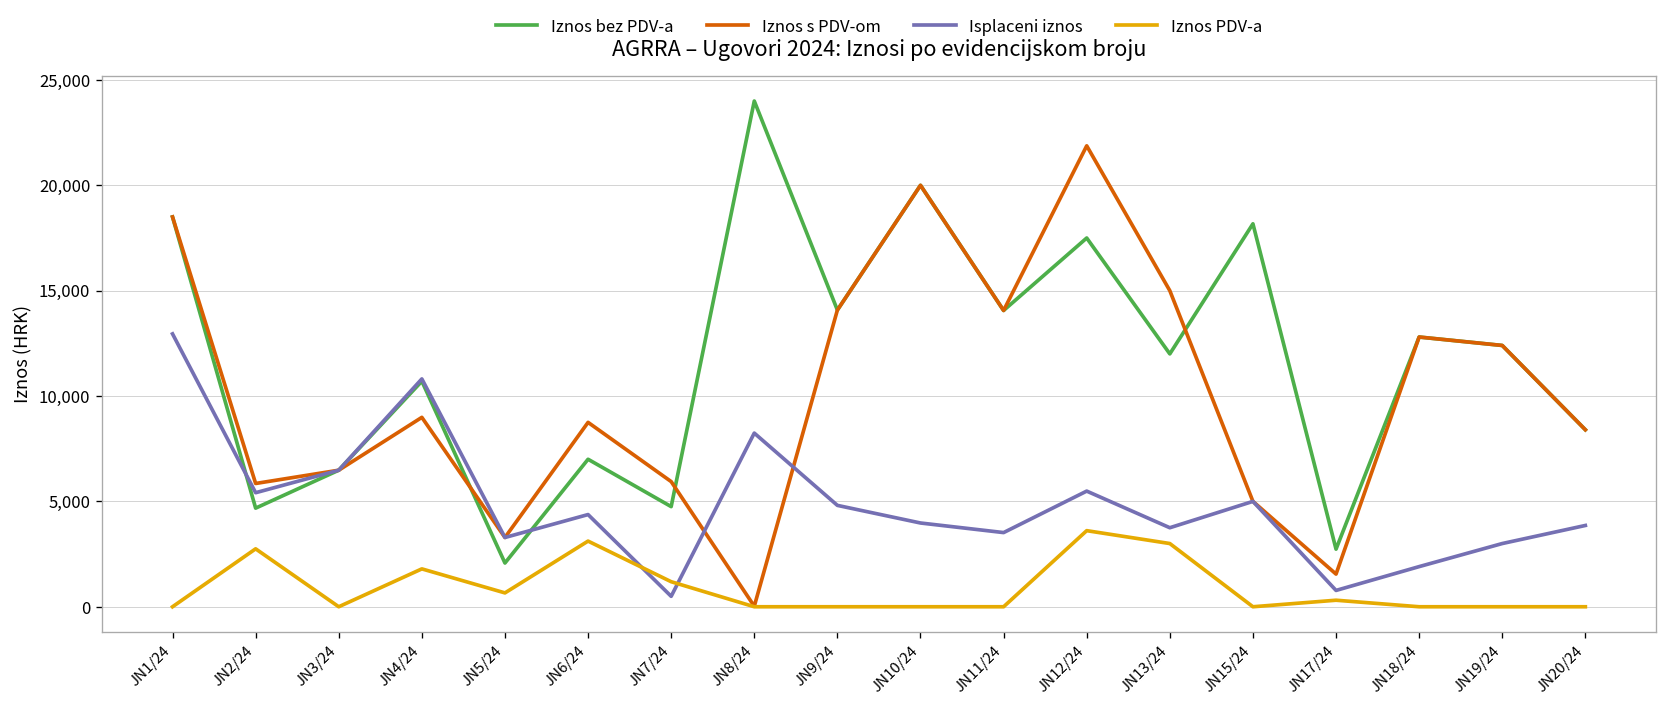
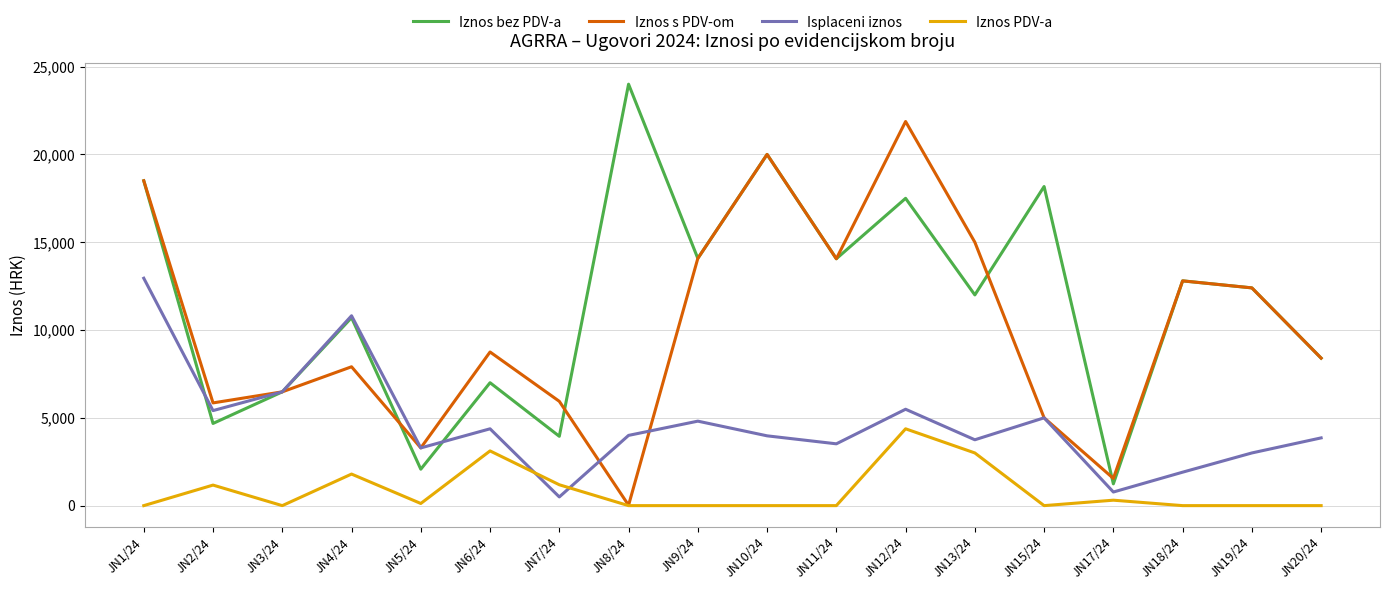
Iznos PDV-a, JN2/24: 2,700 -> 1,200
Iznos s PDV-om, JN4/24: 9,000 -> 7,900
Iznos PDV-a, JN5/24: 700 -> 100
Iznos bez PDV-a, JN7/24: 4,800 -> 3,900
Isplaceni iznos, JN8/24: 8,200 -> 4,000
Iznos PDV-a, JN12/24: 3,600 -> 4,400
Iznos bez PDV-a, JN17/24: 2,700 -> 1,200
